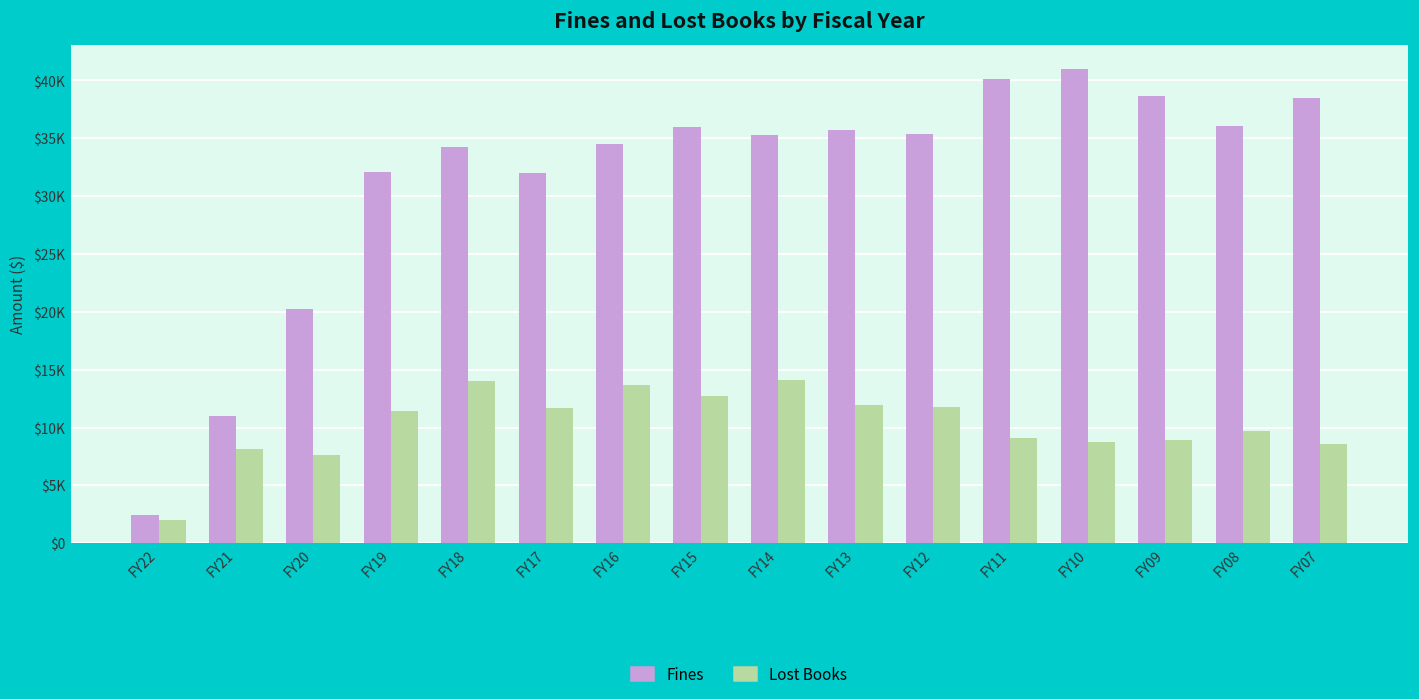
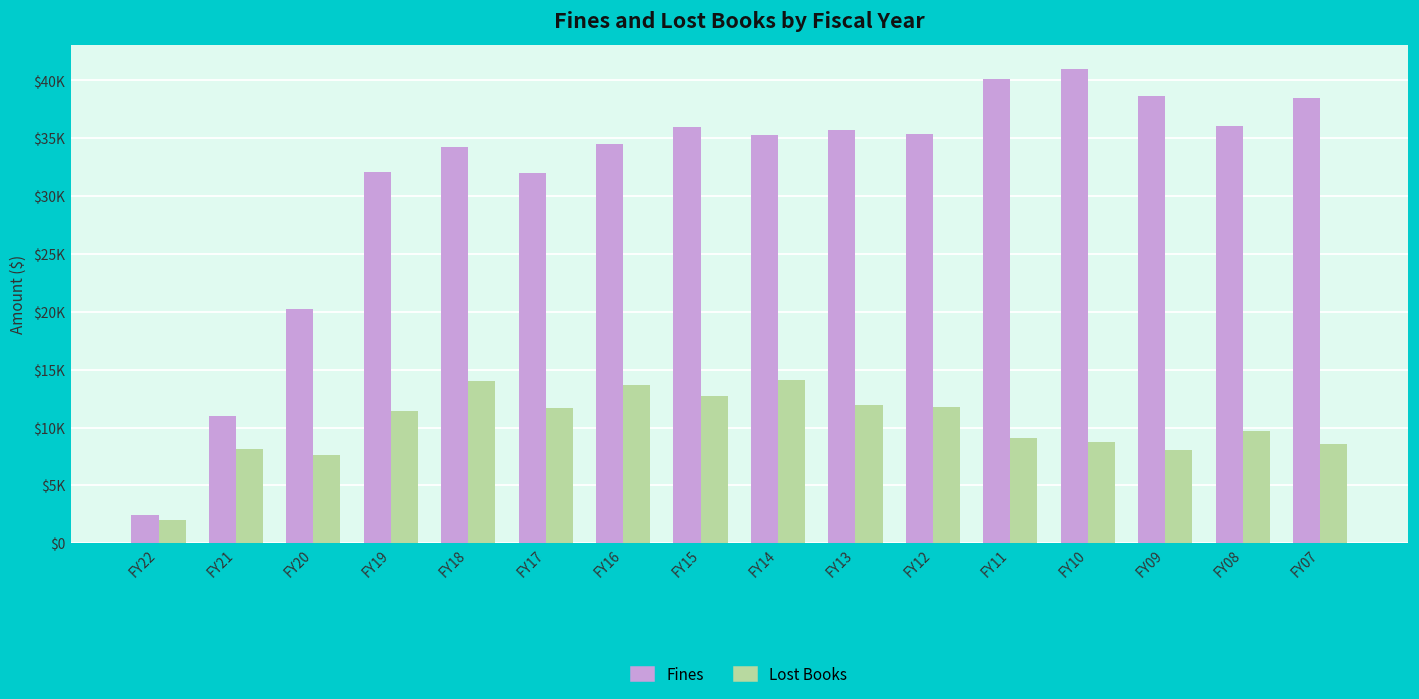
Lost Books, FY09: $8900 -> $8100
